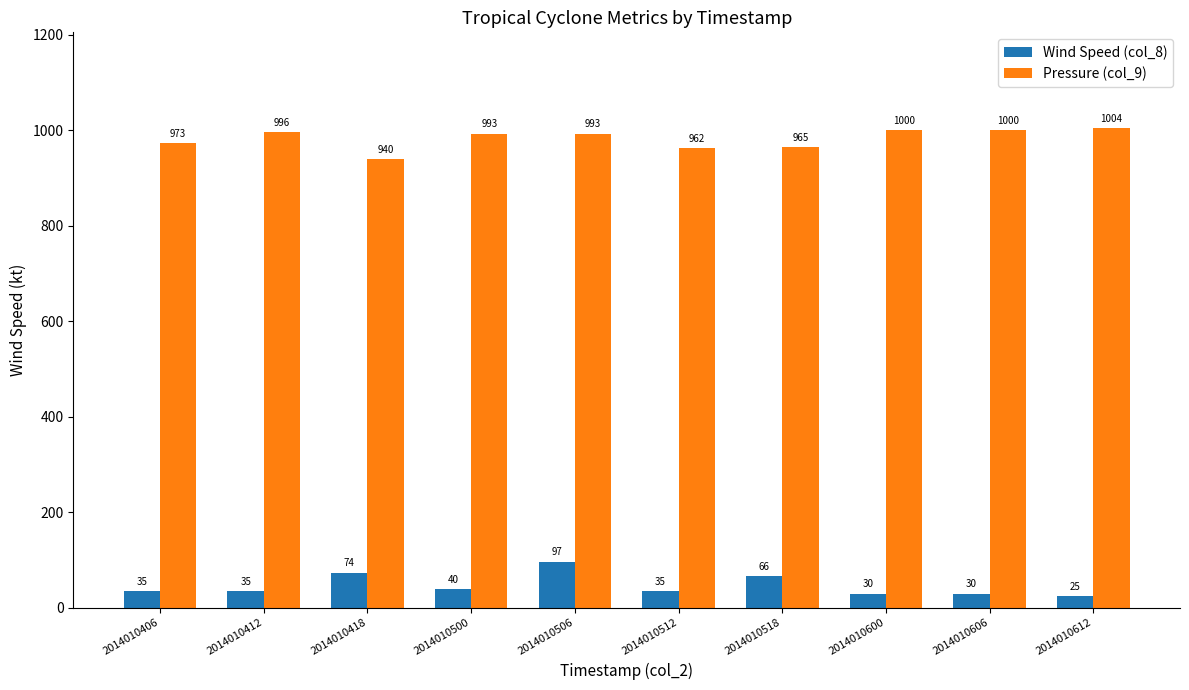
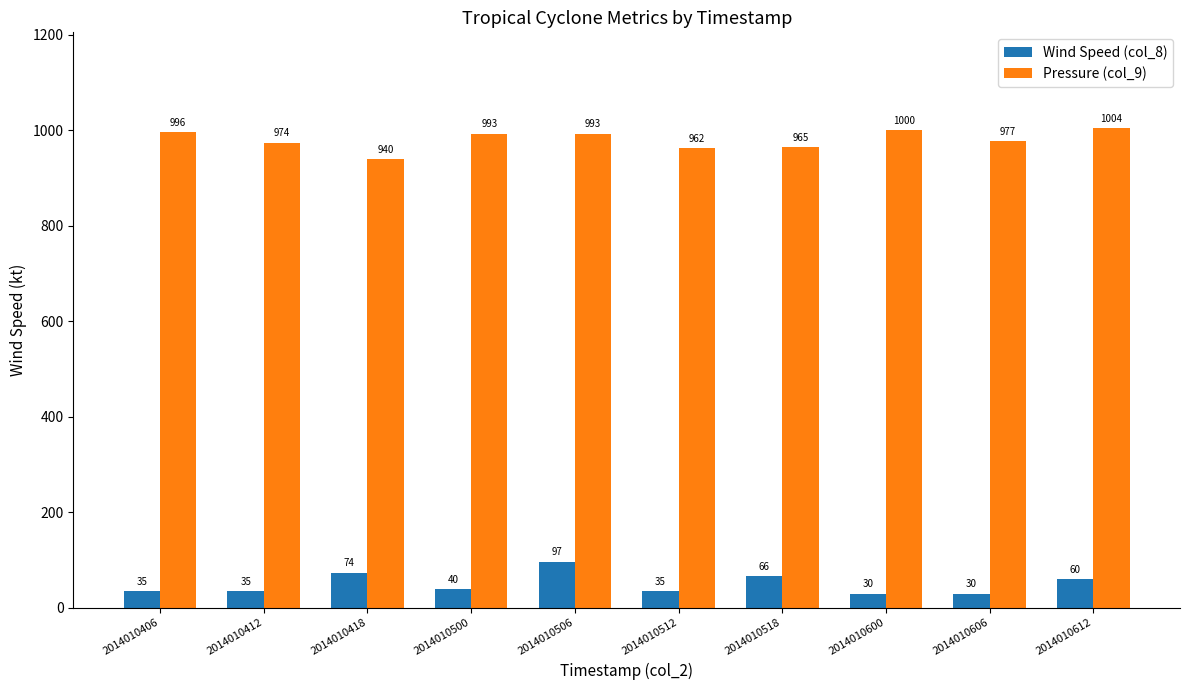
Pressure (col_9), 2014010406: 973 -> 996
Pressure (col_9), 2014010412: 996 -> 974
Pressure (col_9), 2014010606: 1000 -> 977
Wind Speed (col_8), 2014010612: 25 -> 60
